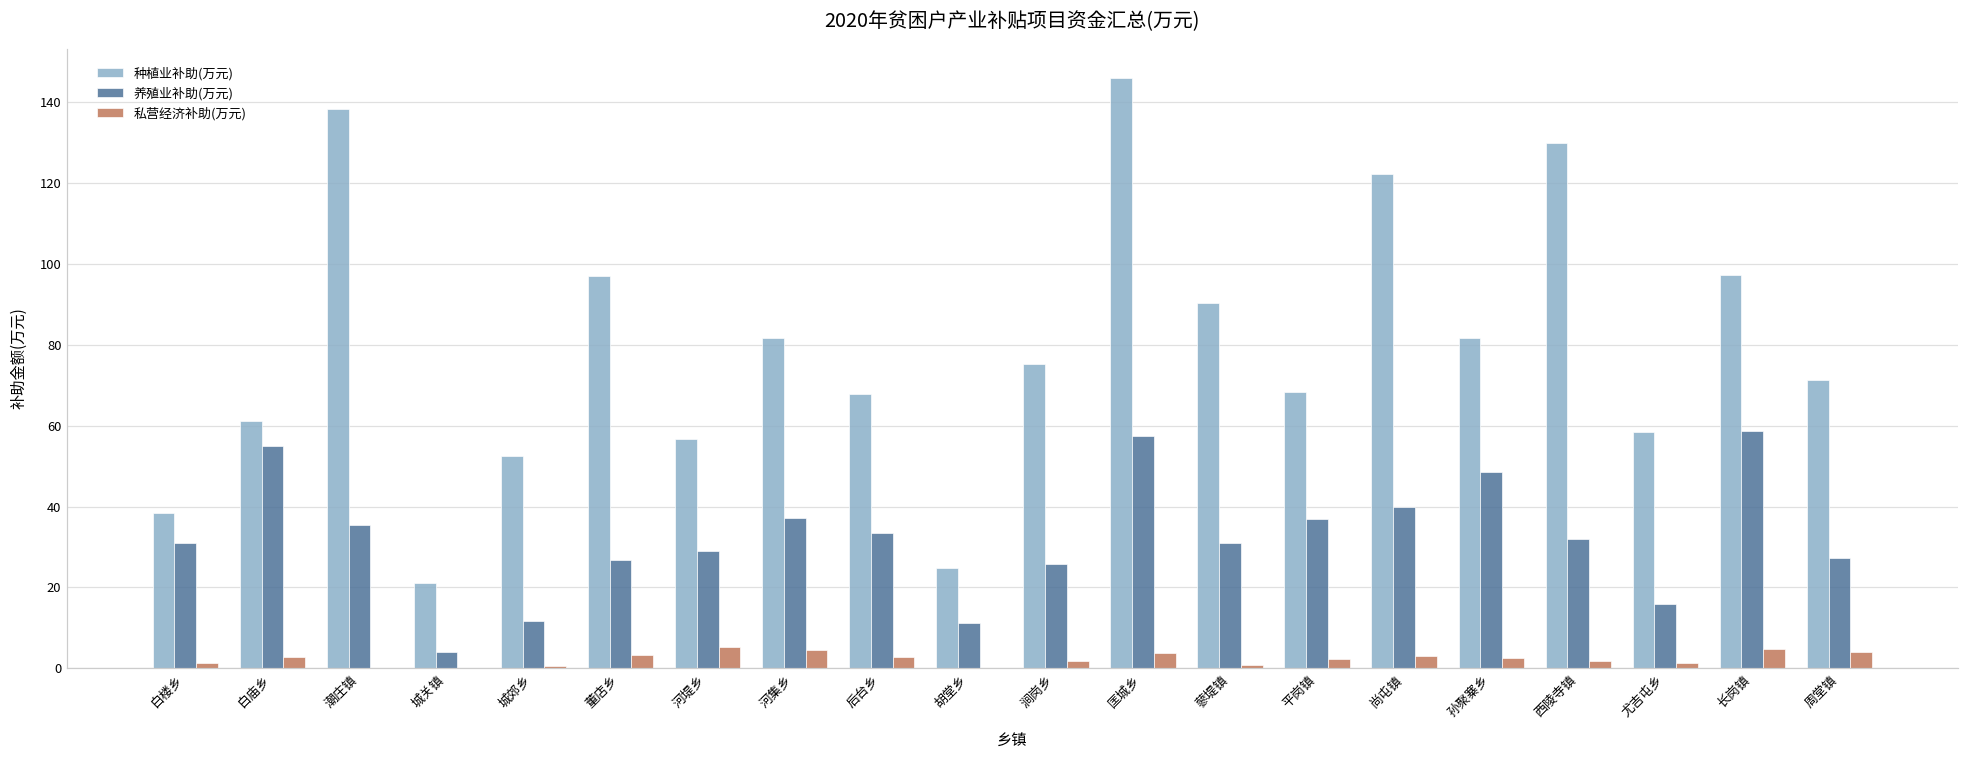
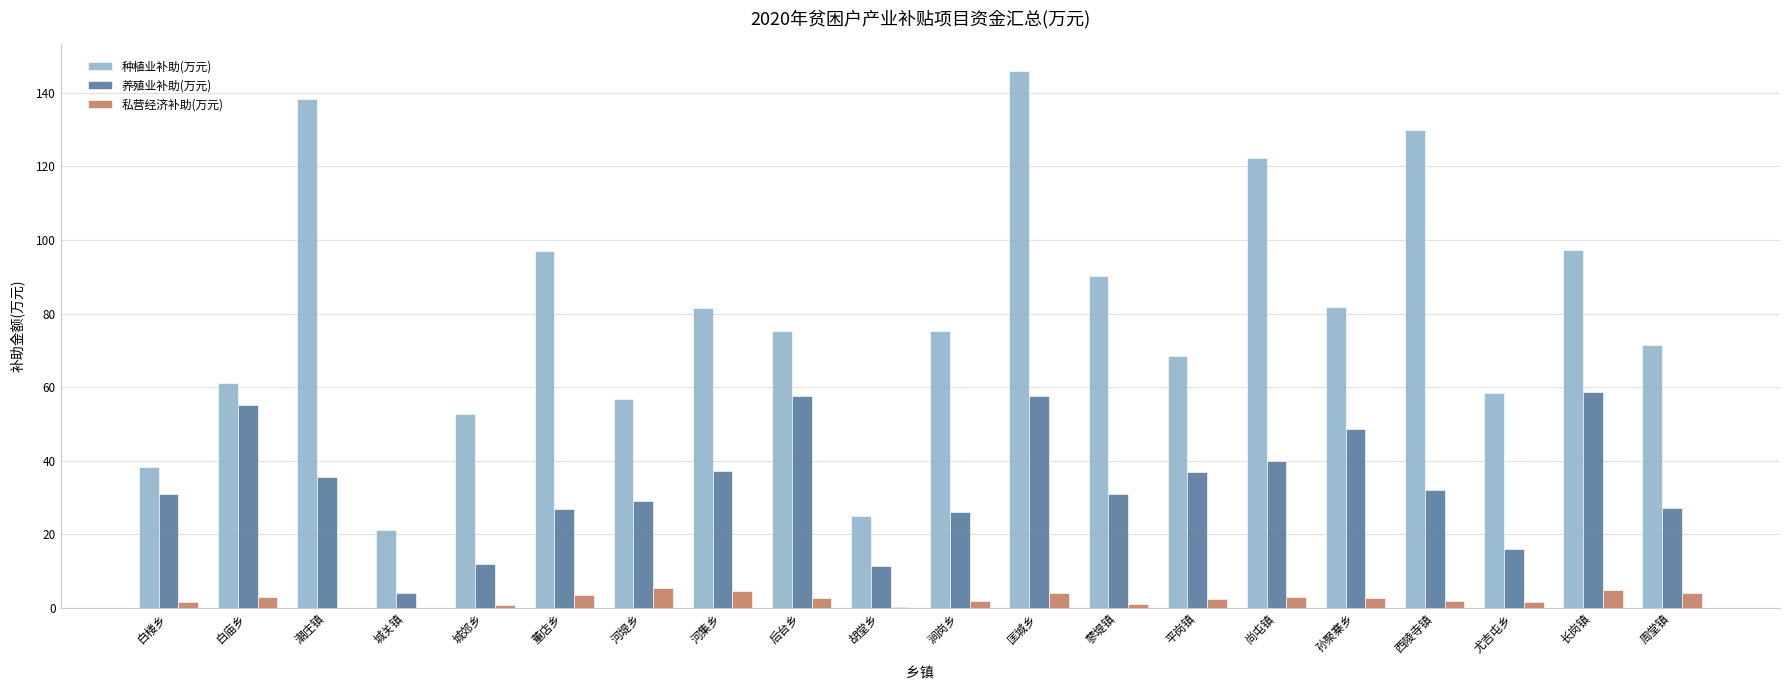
种植业补助(万元), 后台乡: 68 -> 75
养殖业补助(万元), 后台乡: 34 -> 58
